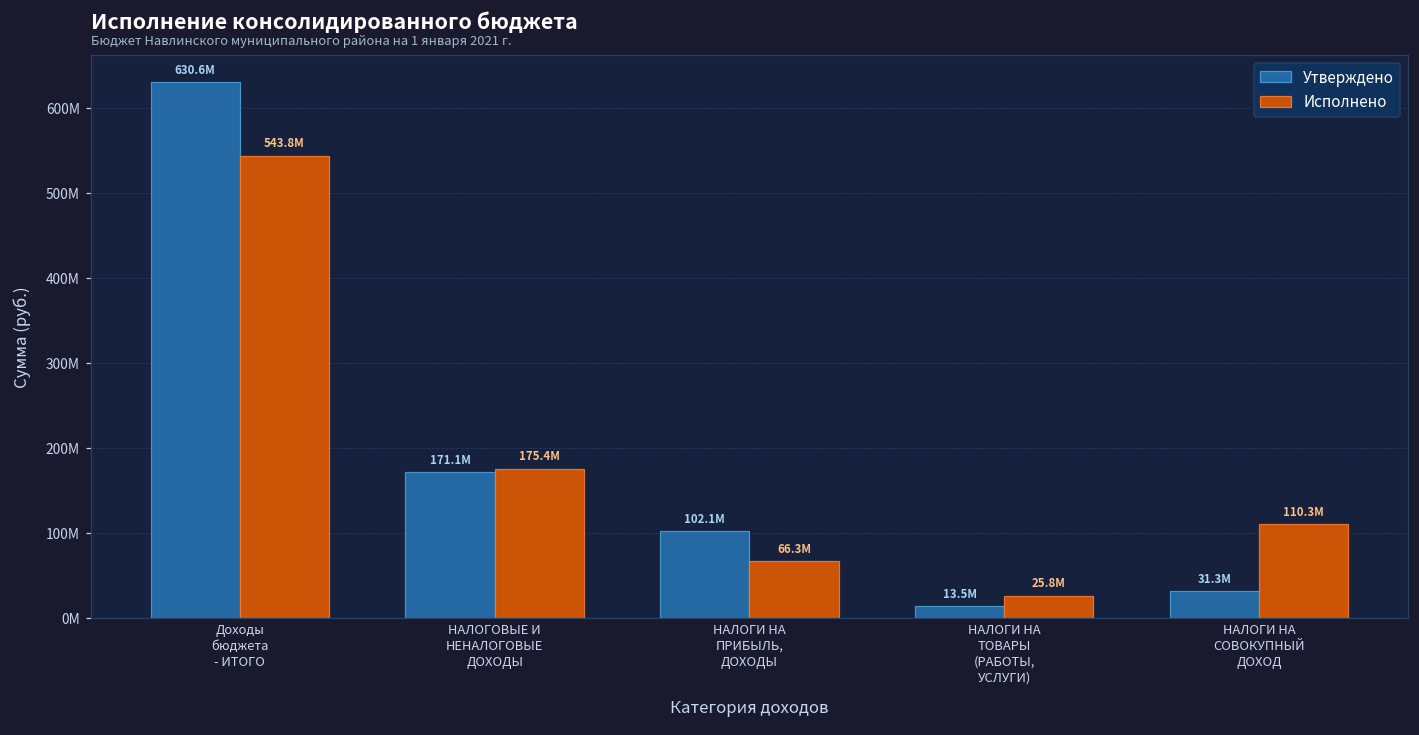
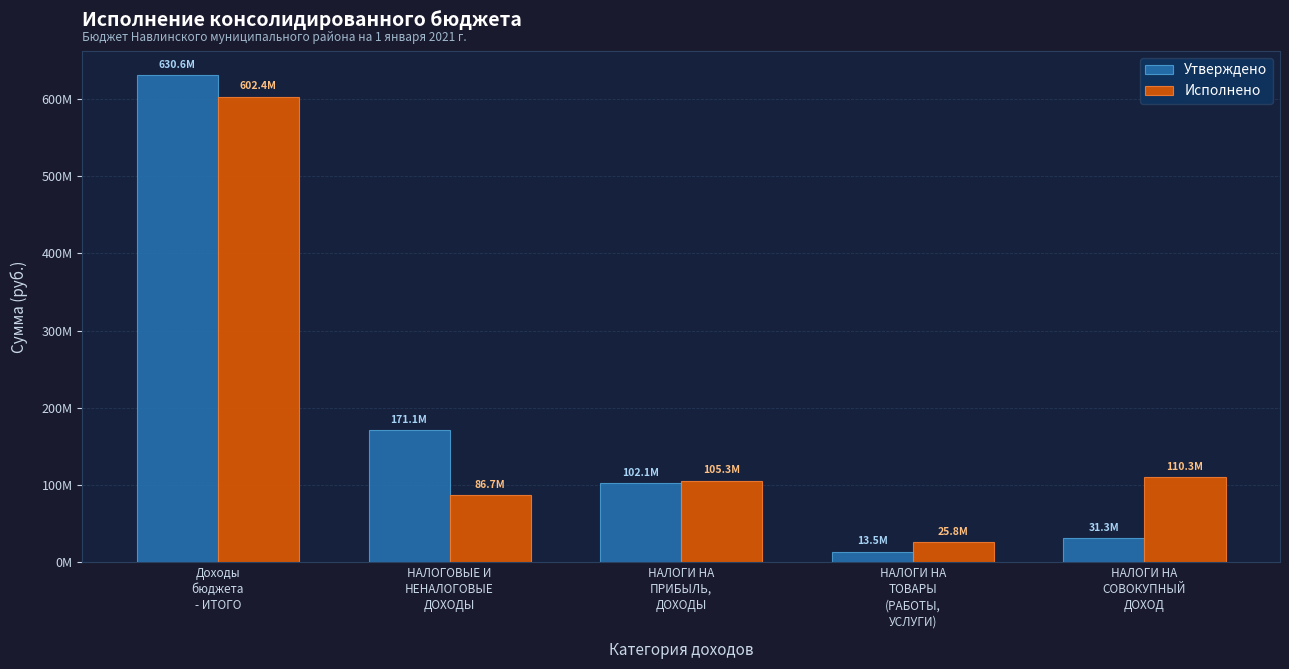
Исполнено, Доходы бюджета - ИТОГО: 543.8M -> 602.4M
Исполнено, НАЛОГОВЫЕ И НЕНАЛОГОВЫЕ ДОХОДЫ: 175.4M -> 86.7M
Исполнено, НАЛОГИ НА ПРИБЫЛЬ, ДОХОДЫ: 66.3M -> 105.3M
